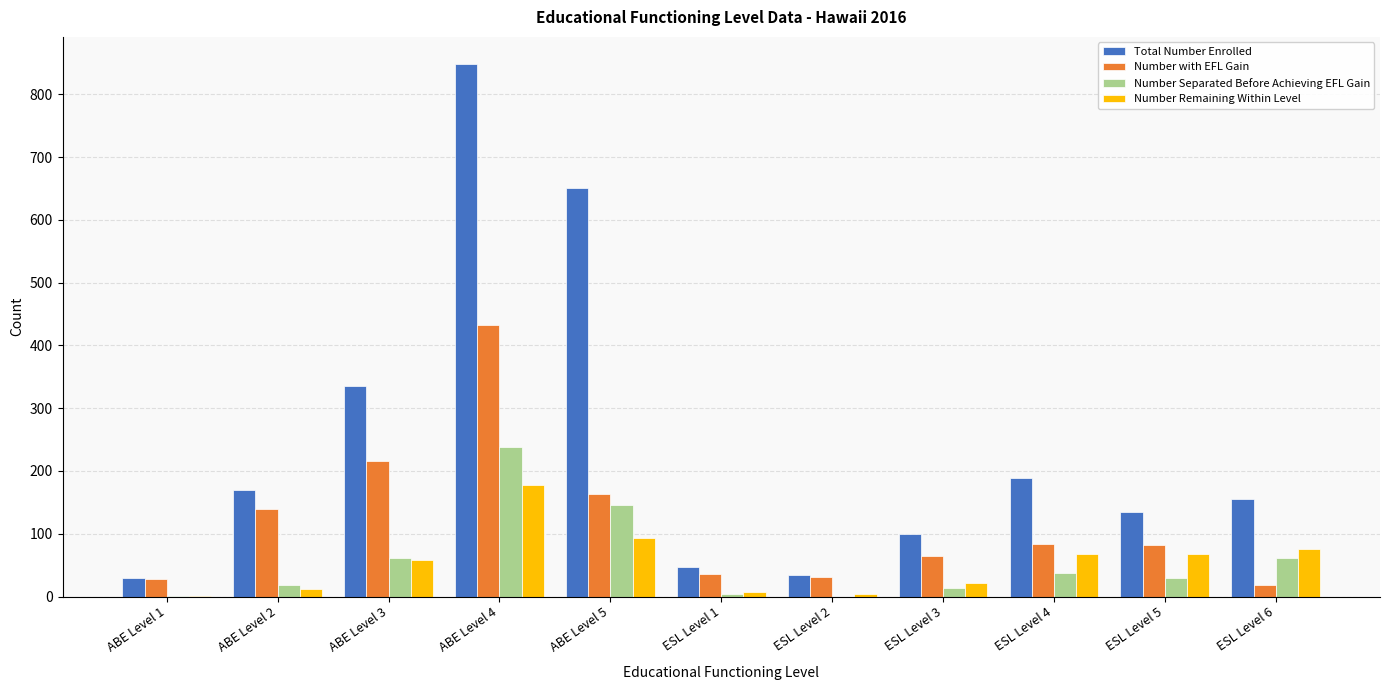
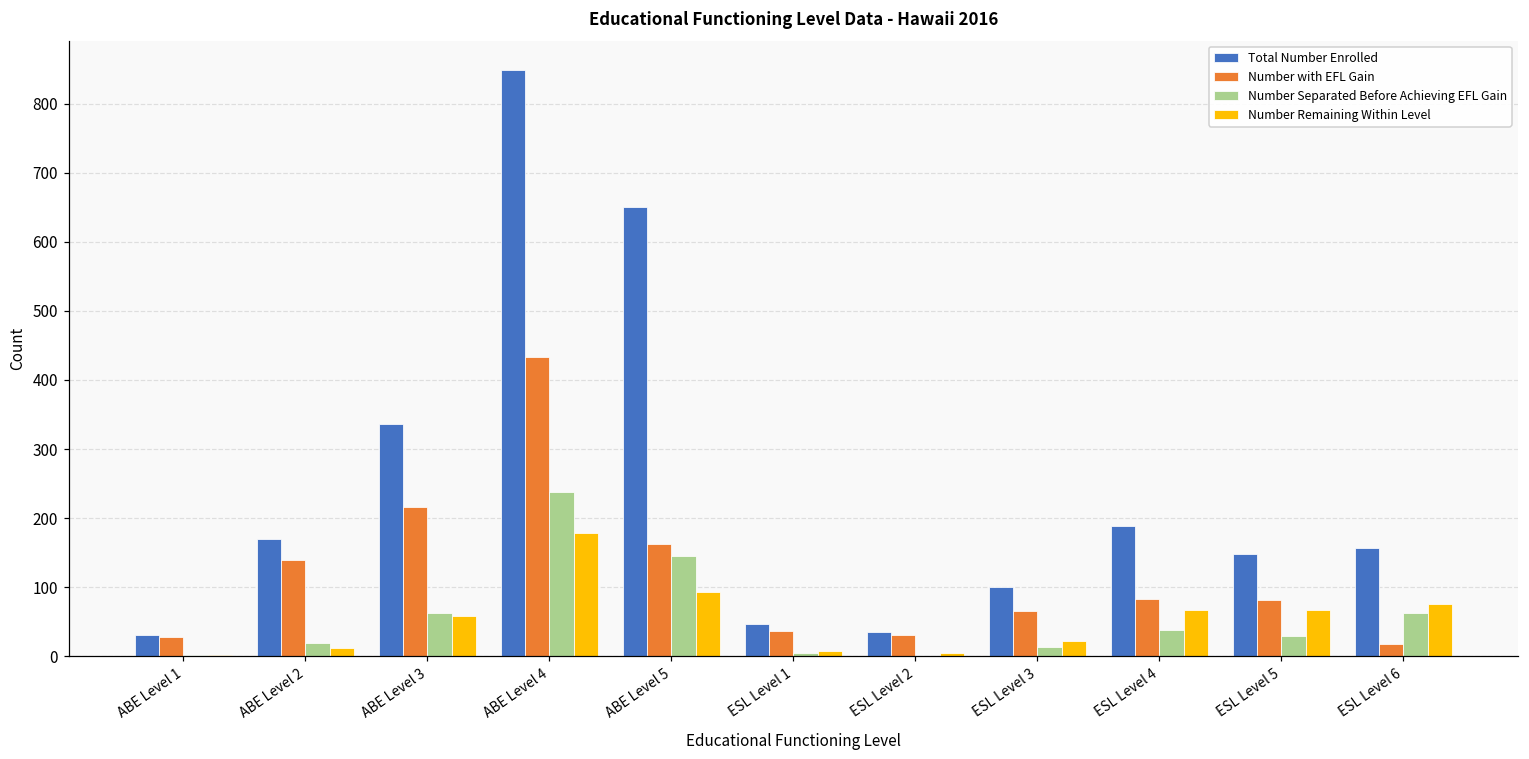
Total Number Enrolled, ESL Level 5: 130 -> 150
